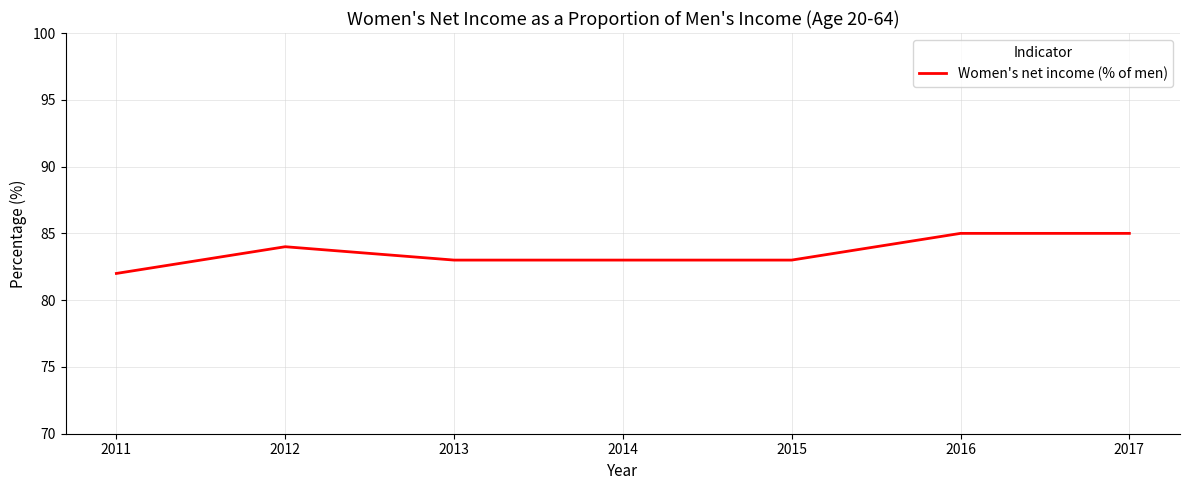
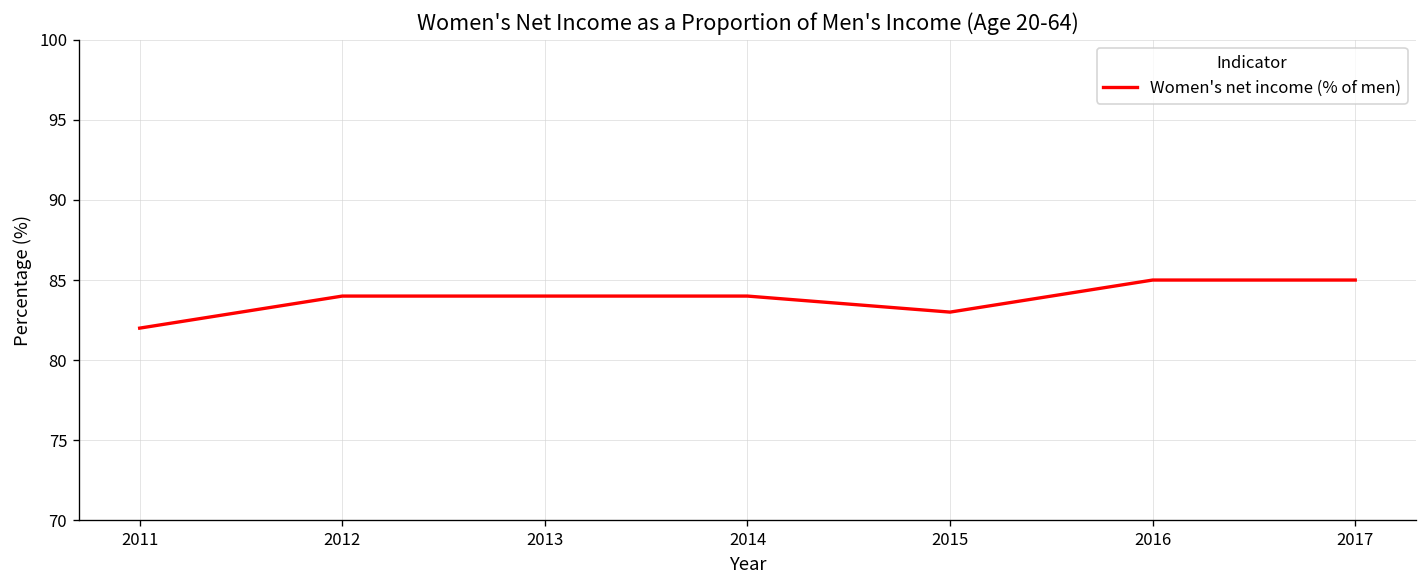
2013: 83 -> 84
2014: 83 -> 84
